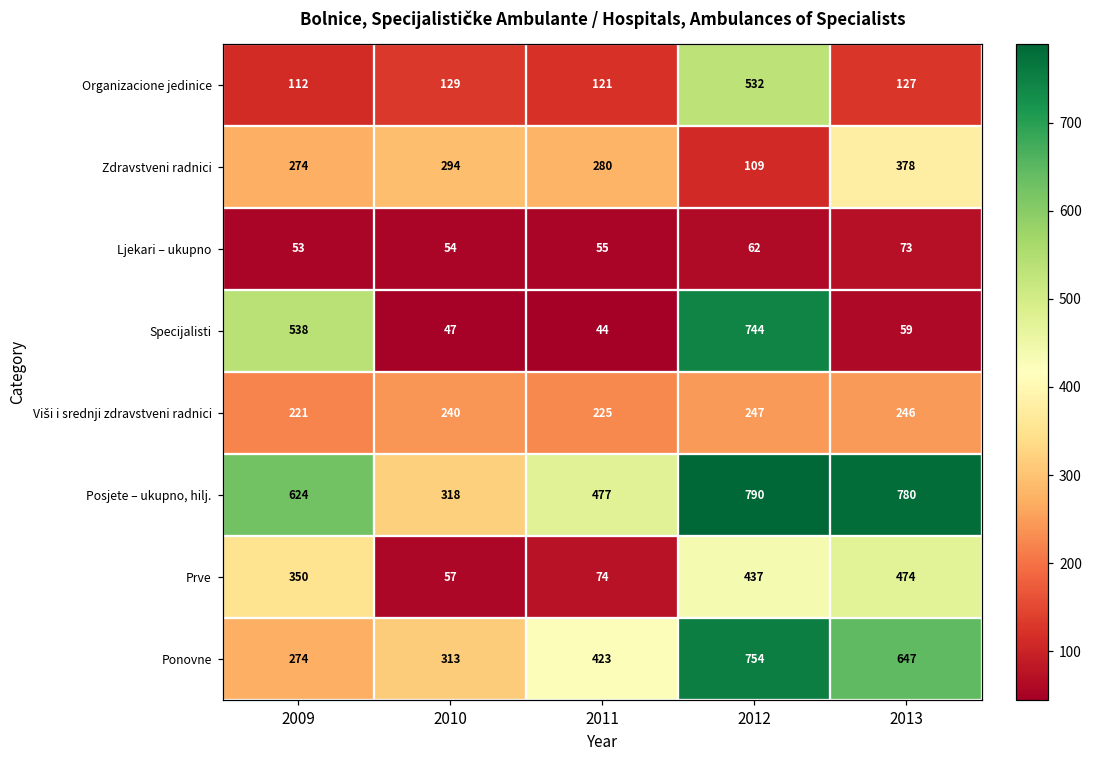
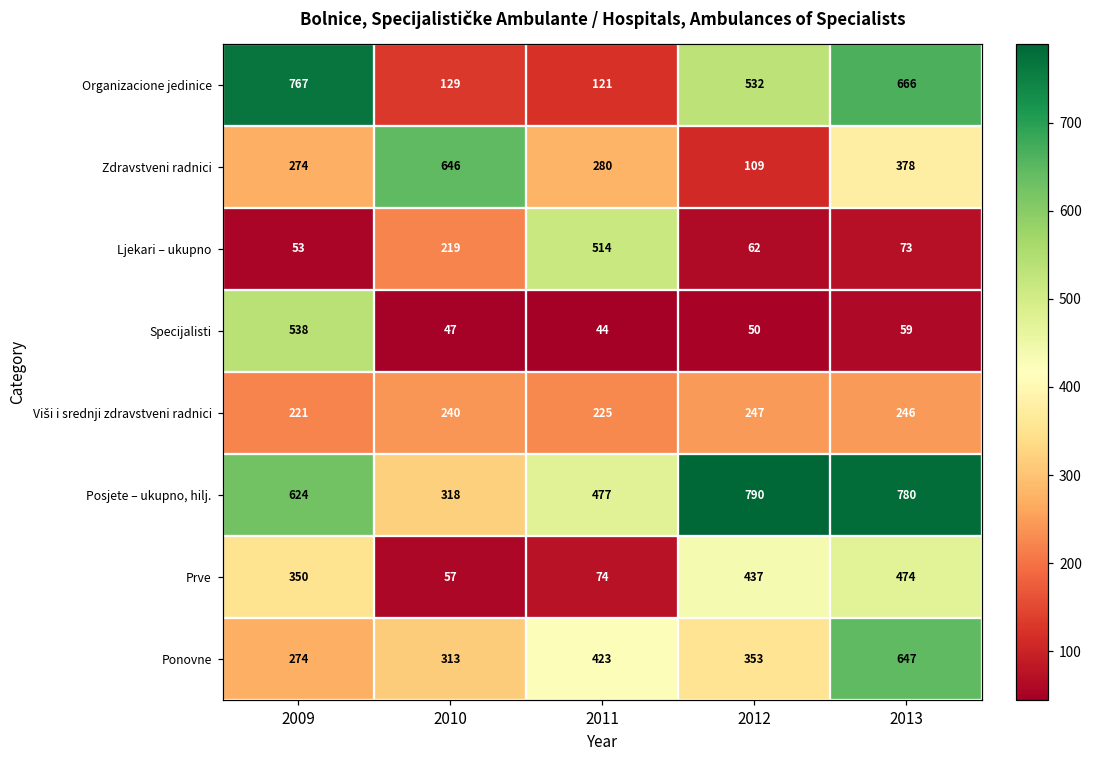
Organizacione jedinice, 2009: 112 -> 767
Organizacione jedinice, 2013: 127 -> 666
Zdravstveni radnici, 2010: 294 -> 646
Ljekari – ukupno, 2010: 54 -> 219
Ljekari – ukupno, 2011: 55 -> 514
Specijalisti, 2012: 744 -> 50
Ponovne, 2012: 754 -> 353
